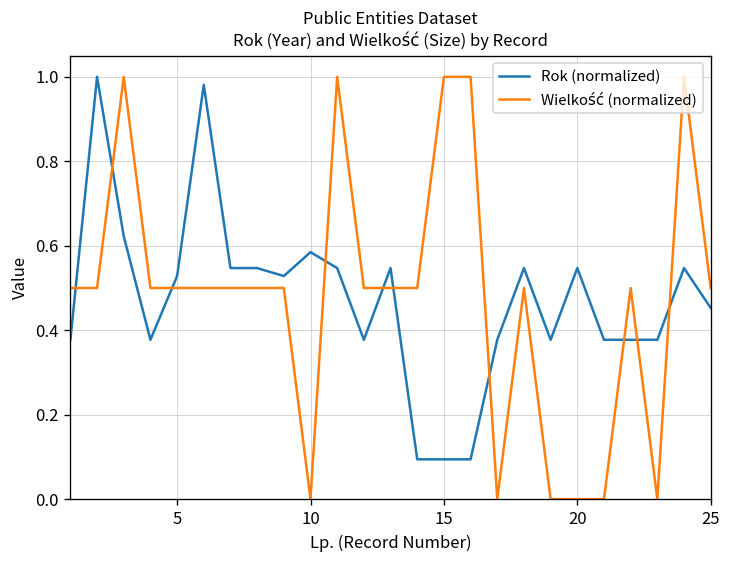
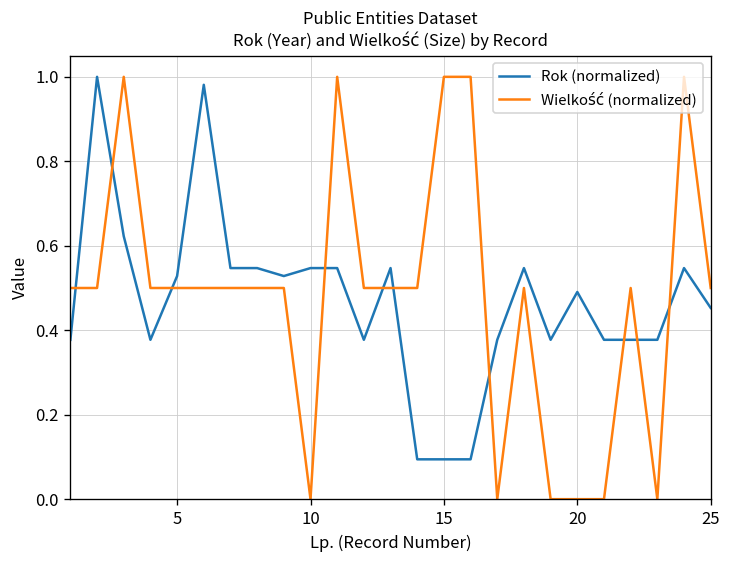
Rok (normalized), 10: 0.58 -> 0.55
Rok (normalized), 20: 0.55 -> 0.49
